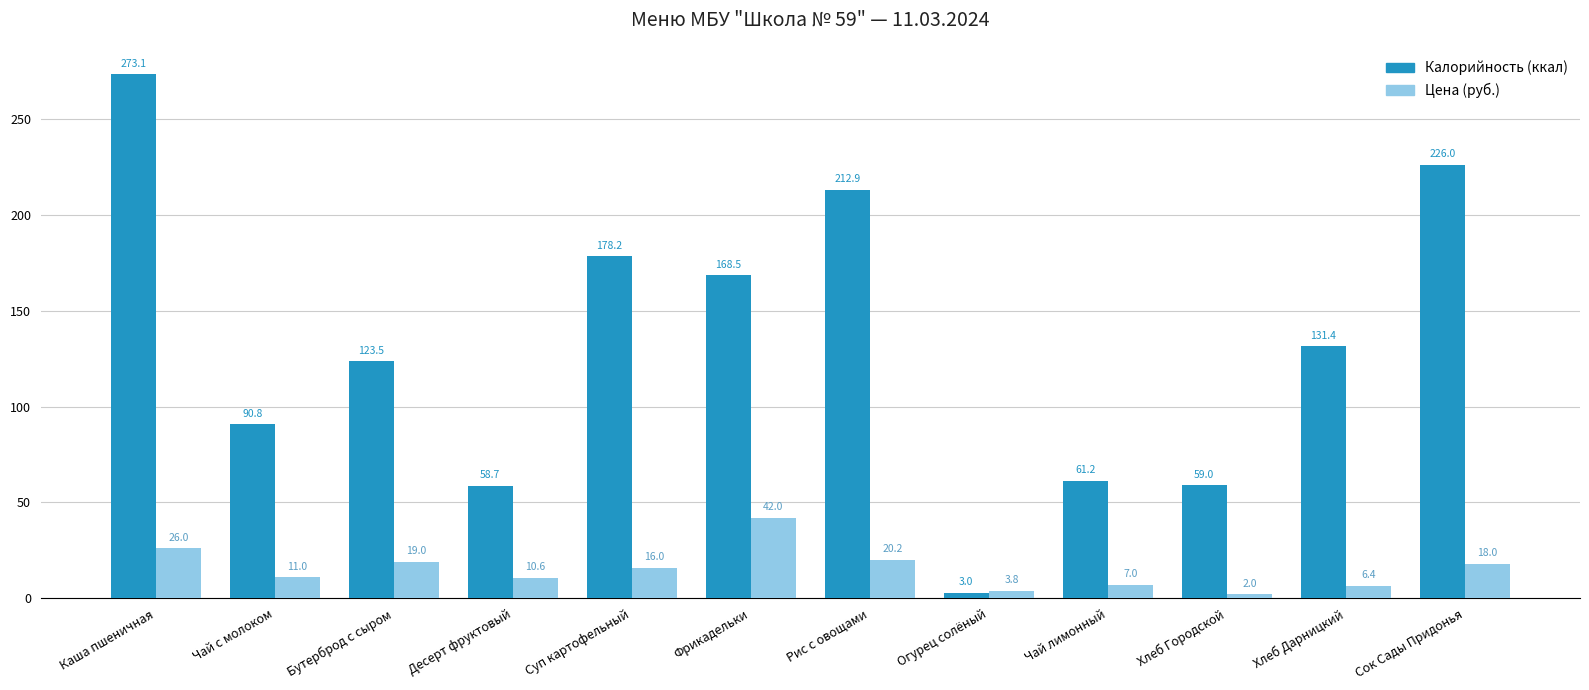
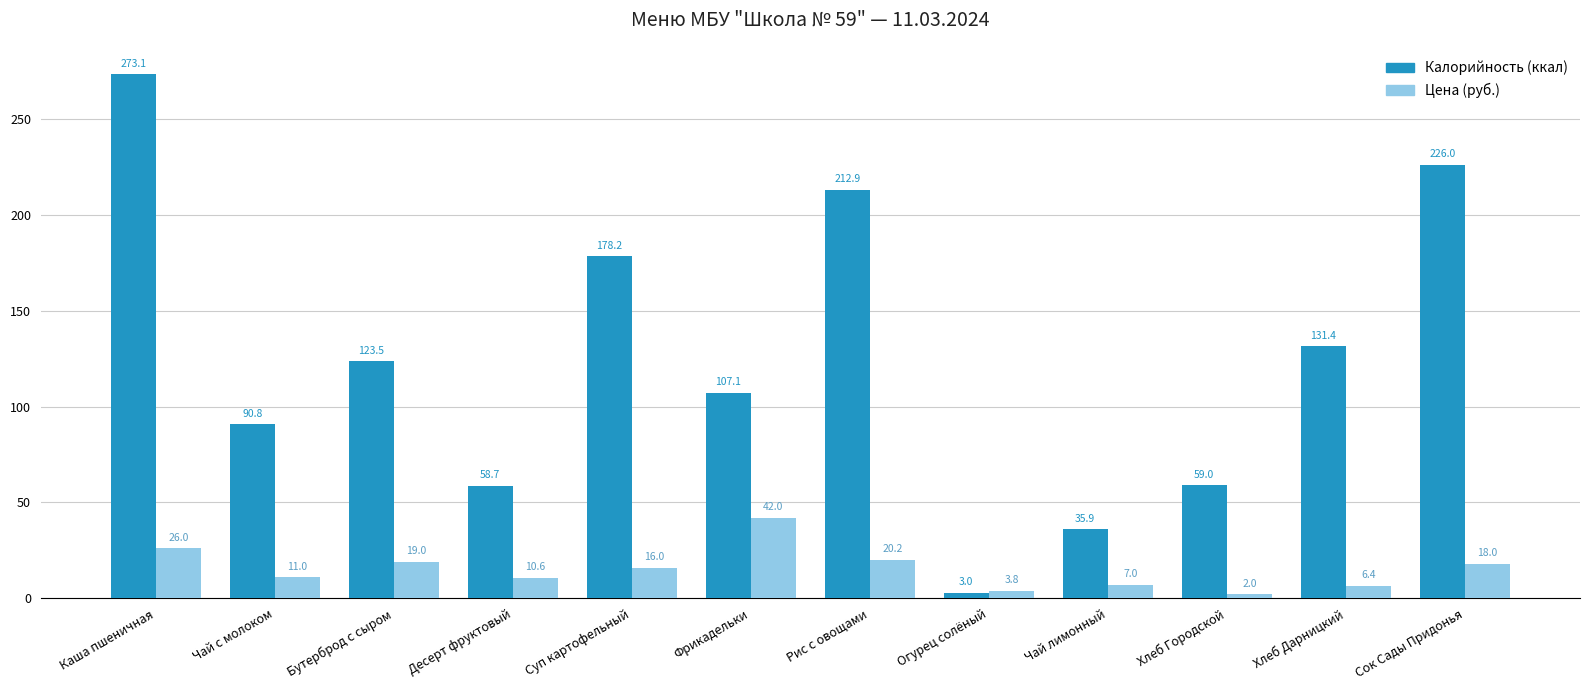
Калорийность (ккал), Фрикадельки: 168.5 -> 107.1
Калорийность (ккал), Чай лимонный: 61.2 -> 35.9
